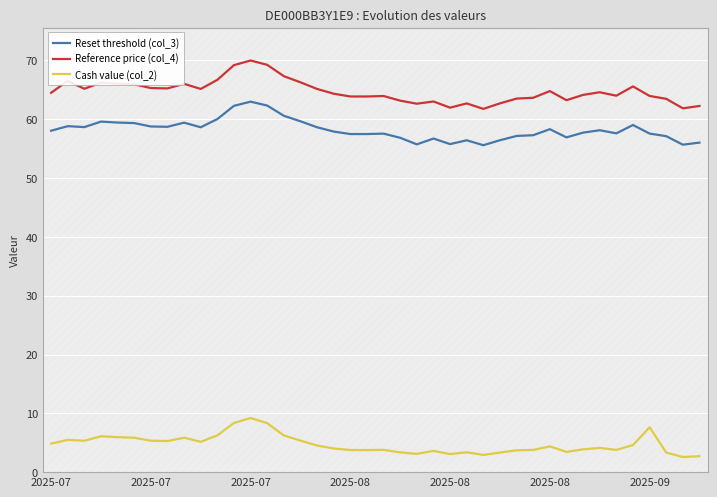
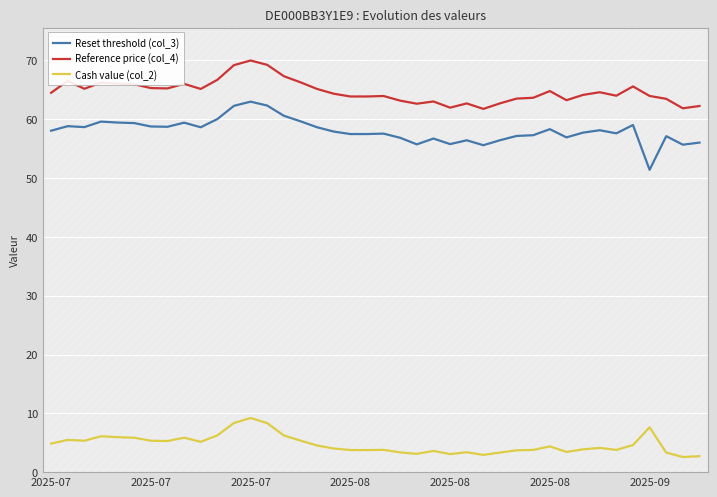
Reset threshold (col_3), 2025-09: 58 -> 51
